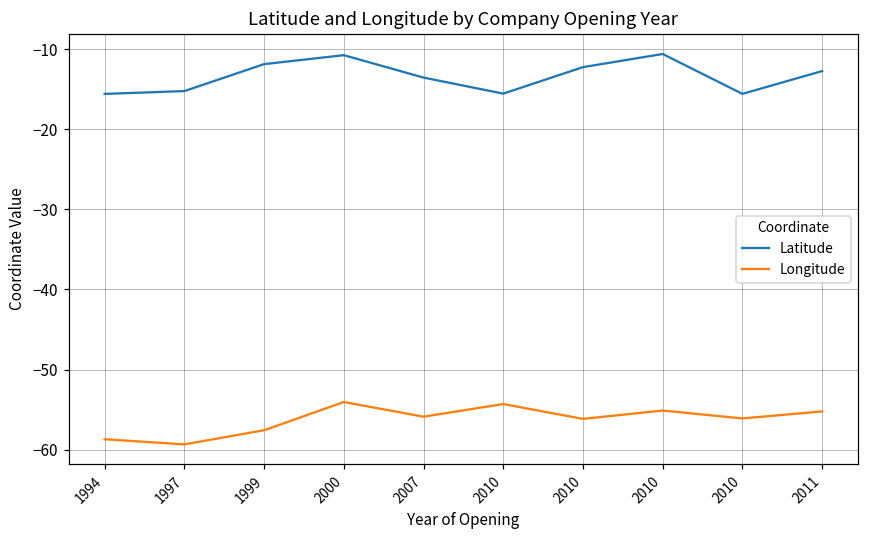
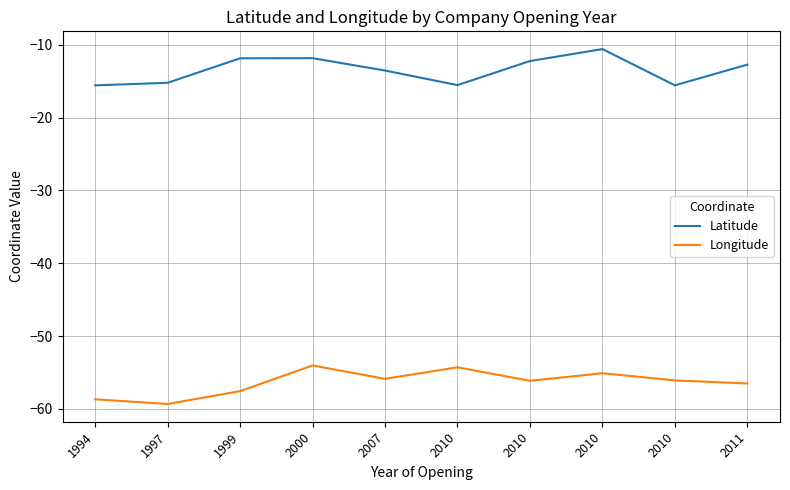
Latitude, 2000: -11 -> -12
Longitude, 2011: -55 -> -57
